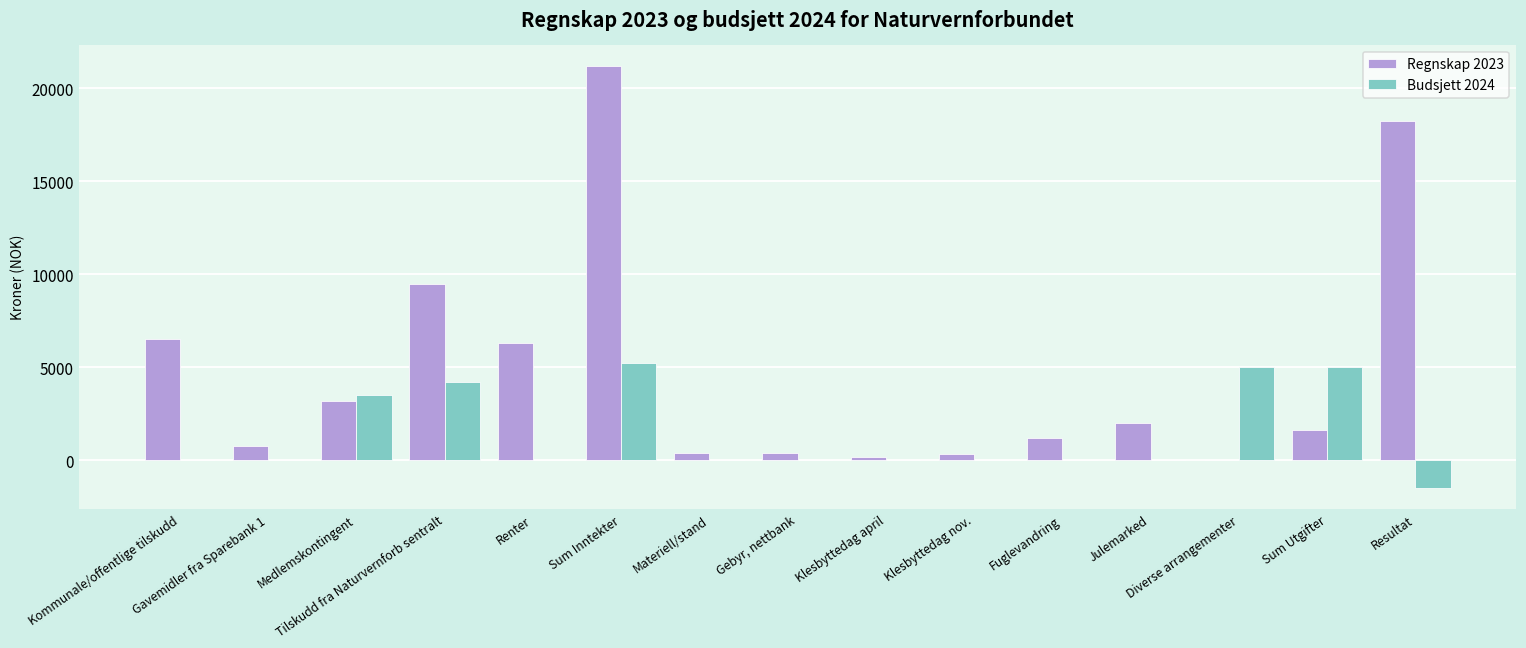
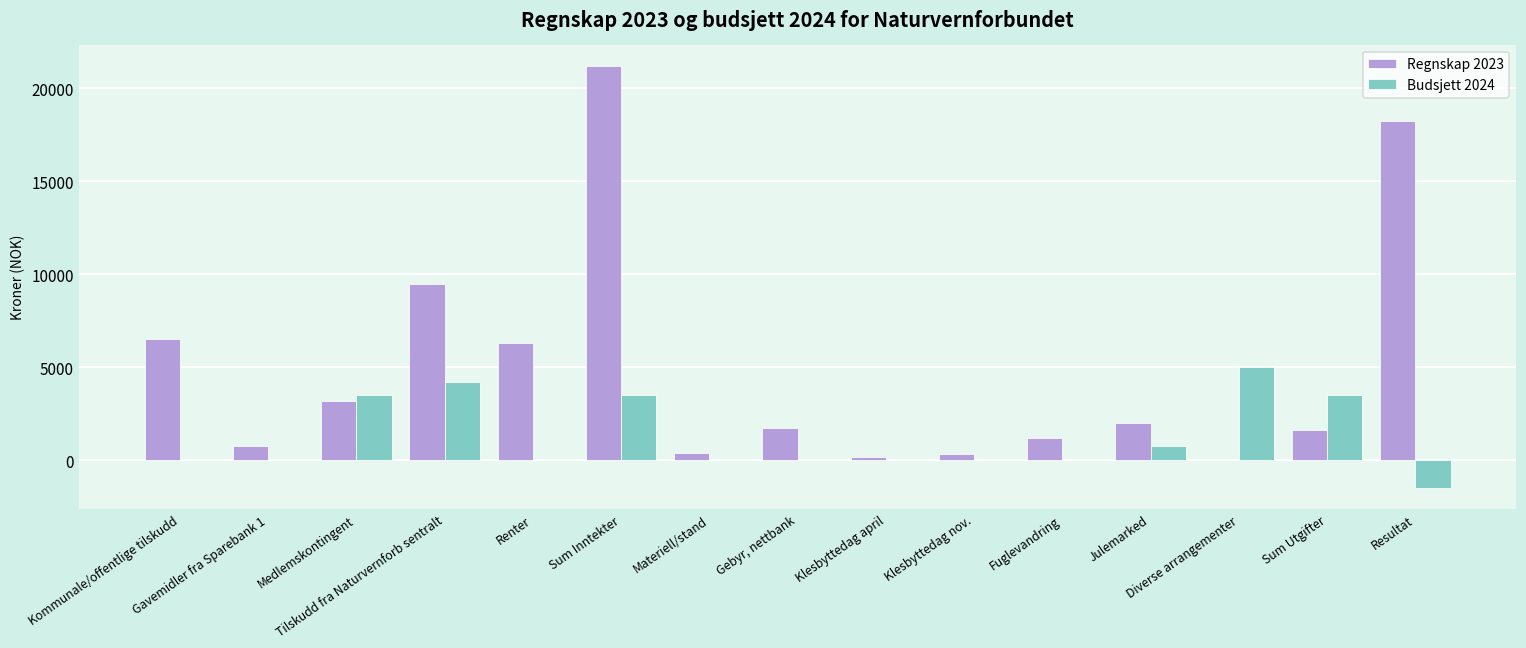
Budsjett 2024, Sum Inntekter: 5200 -> 3500
Regnskap 2023, Gebyr, nettbank: 400 -> 1700
Budsjett 2024, Julemarked: 0 -> 700
Budsjett 2024, Sum Utgifter: 5000 -> 3500
